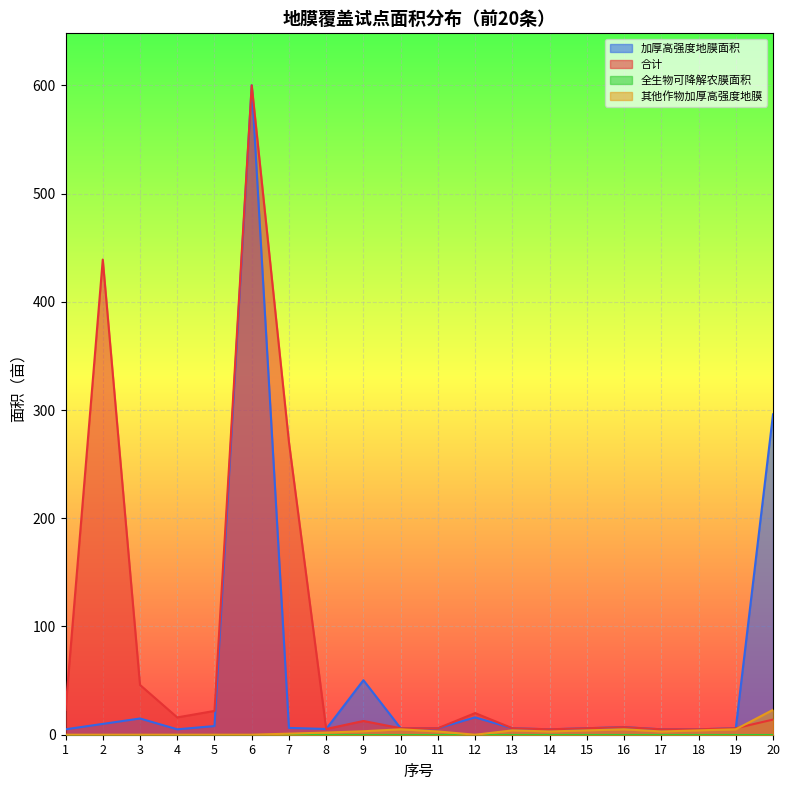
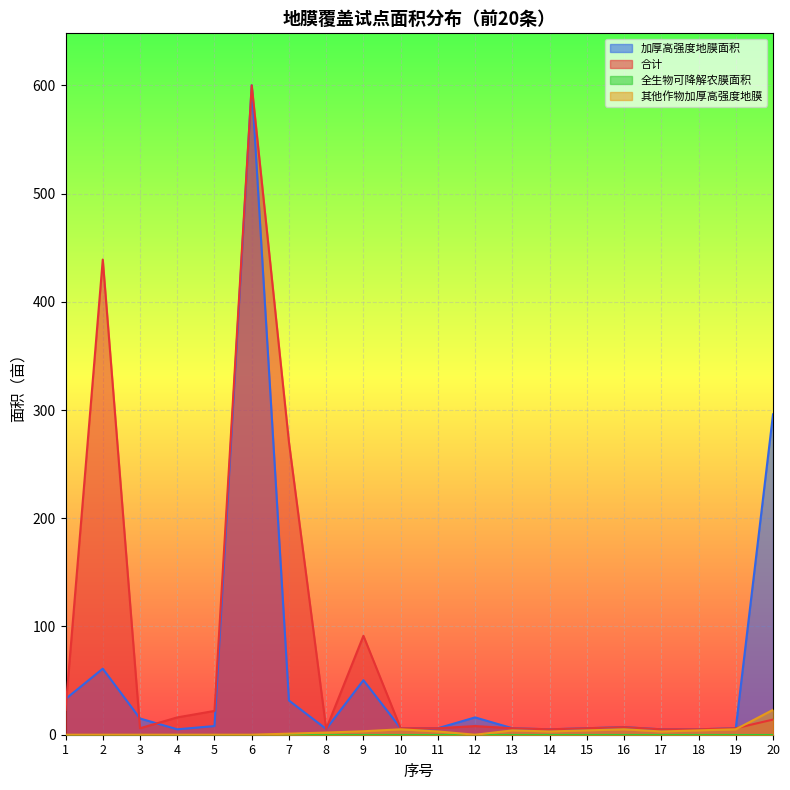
加厚高强度地膜面积, 1: 5 -> 33
加厚高强度地膜面积, 2: 10 -> 61
合计, 3: 46 -> 6
加厚高强度地膜面积, 7: 6 -> 32
合计, 9: 13 -> 91
合计, 12: 20 -> 8
